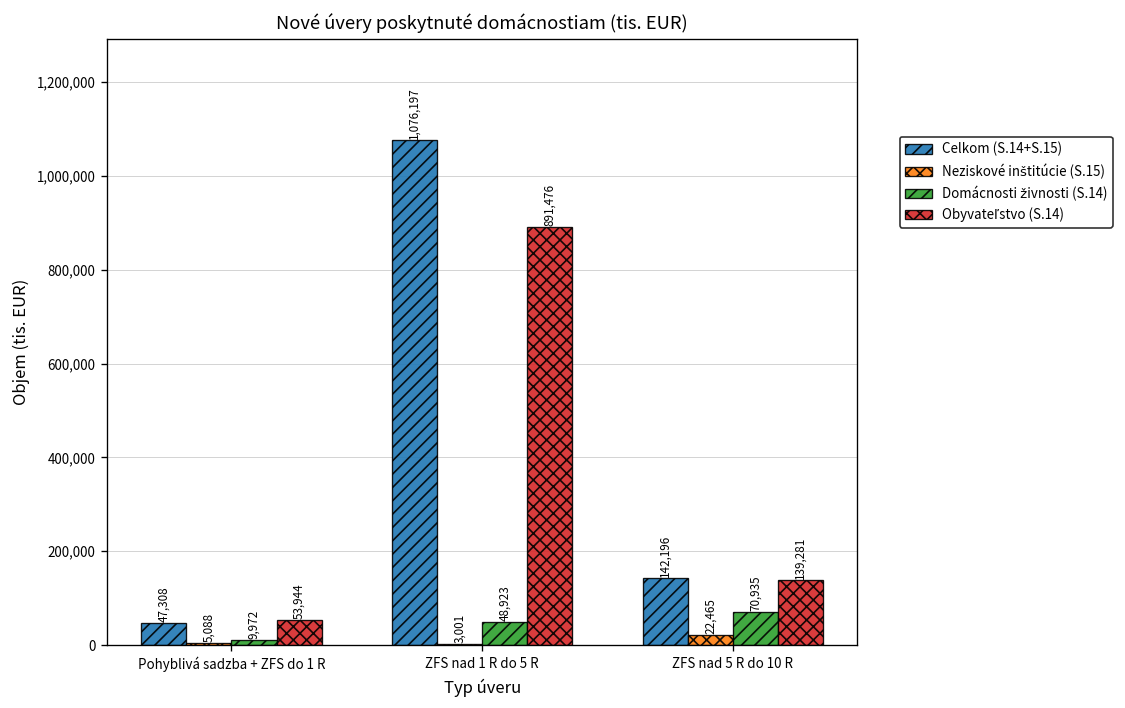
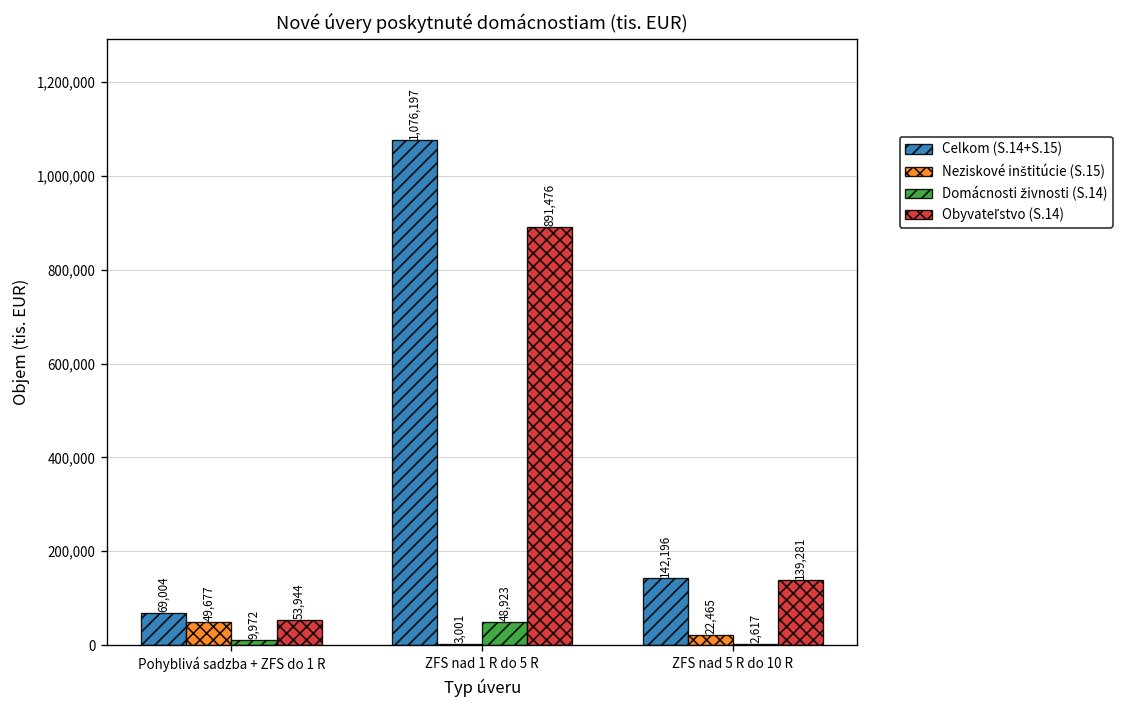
Celkom (S.14+S.15), Pohyblivá sadzba + ZFS do 1 R: 47,308 -> 69,004
Neziskové inštitúcie (S.15), Pohyblivá sadzba + ZFS do 1 R: 5,088 -> 49,677
Domácnosti živnosti (S.14), ZFS nad 5 R do 10 R: 70,935 -> 2,617
